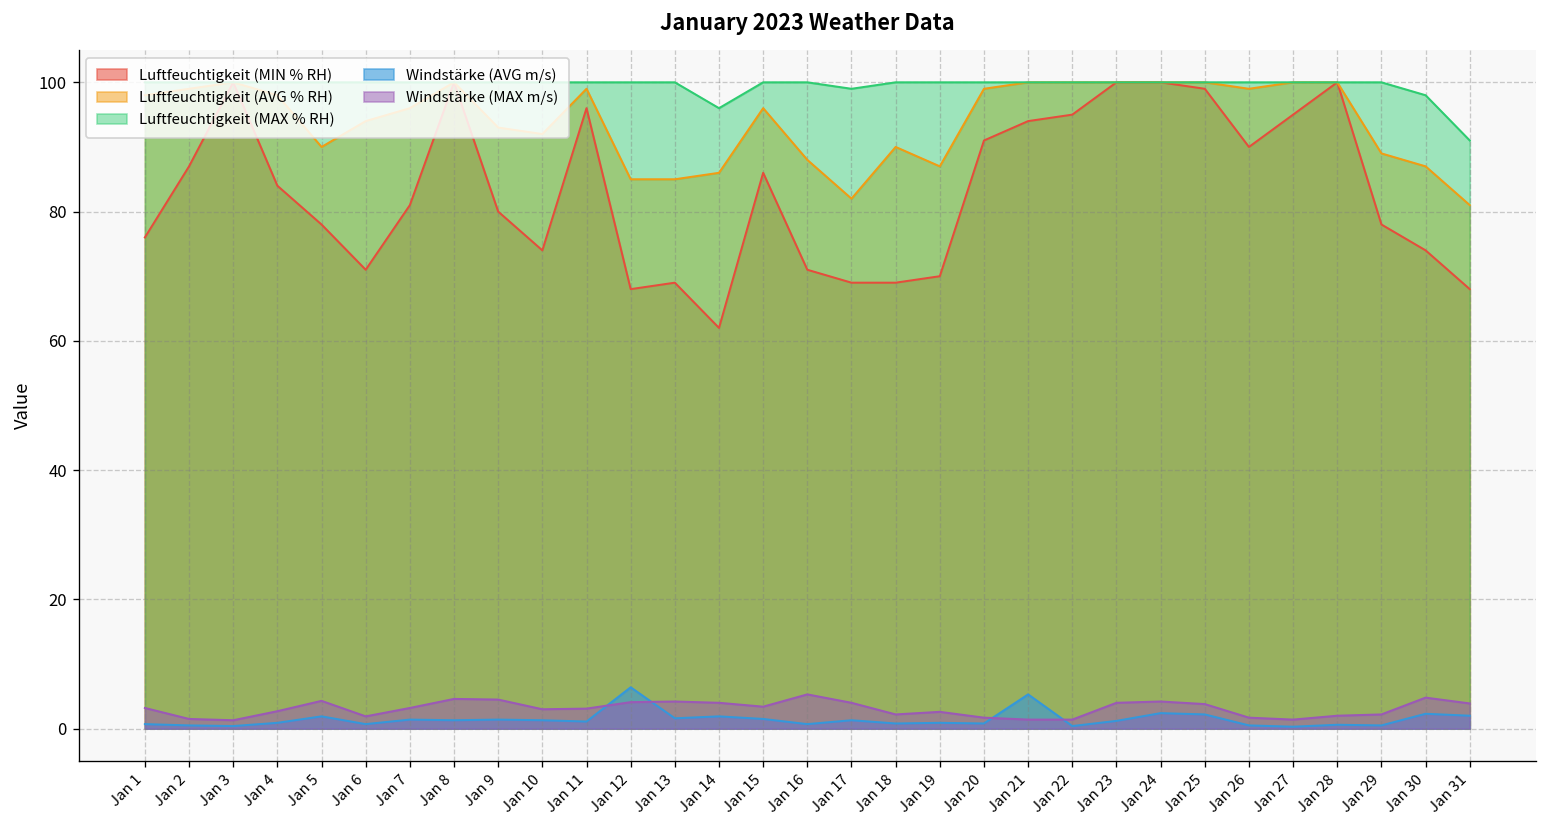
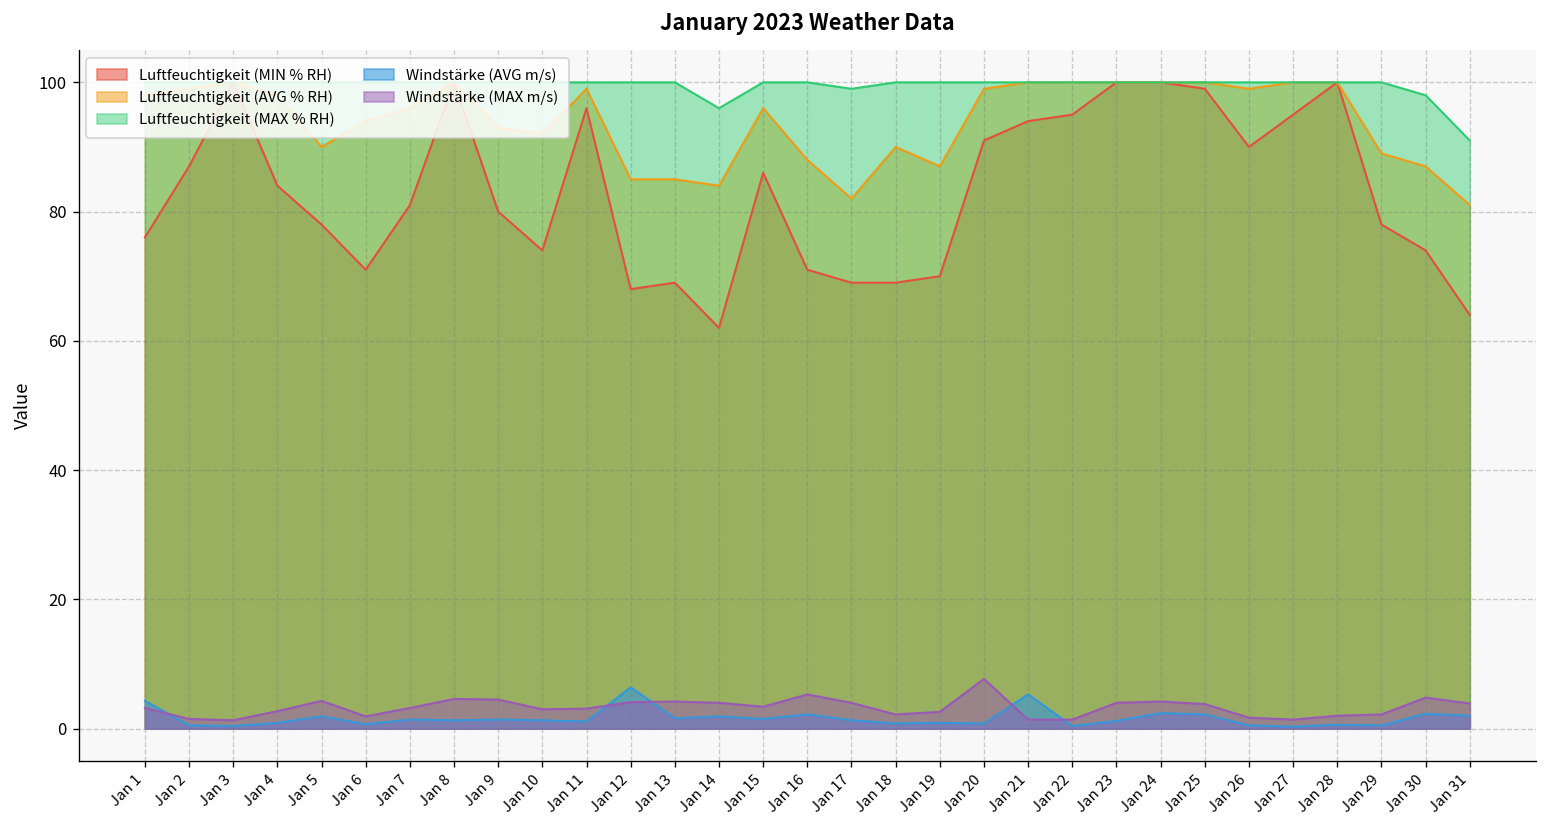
Windstärke (AVG m/s), Jan 1: 1 -> 4
Luftfeuchtigkeit (AVG % RH), Jan 14: 86 -> 84
Windstärke (AVG m/s), Jan 16: 1 -> 2
Windstärke (MAX m/s), Jan 20: 2 -> 8
Luftfeuchtigkeit (MIN % RH), Jan 31: 68 -> 64
